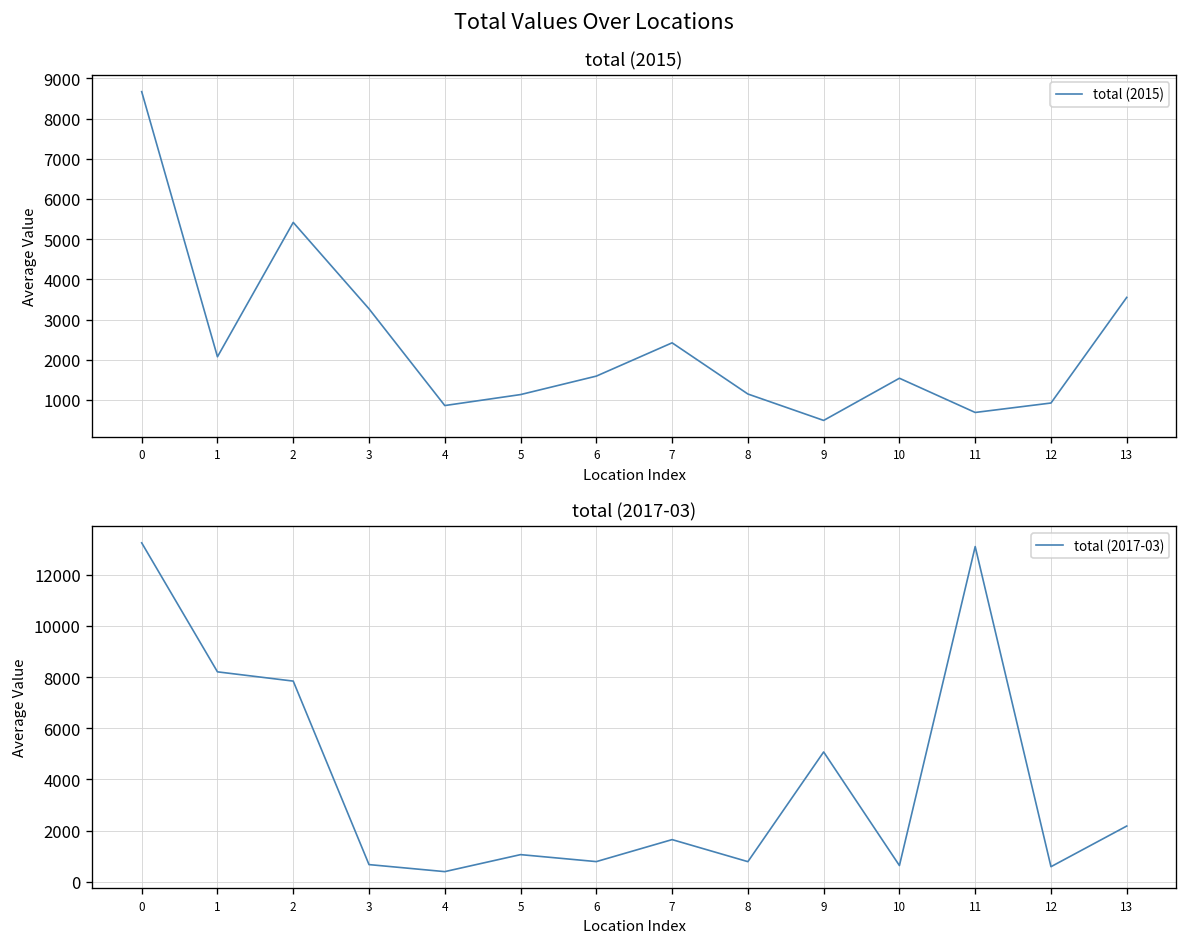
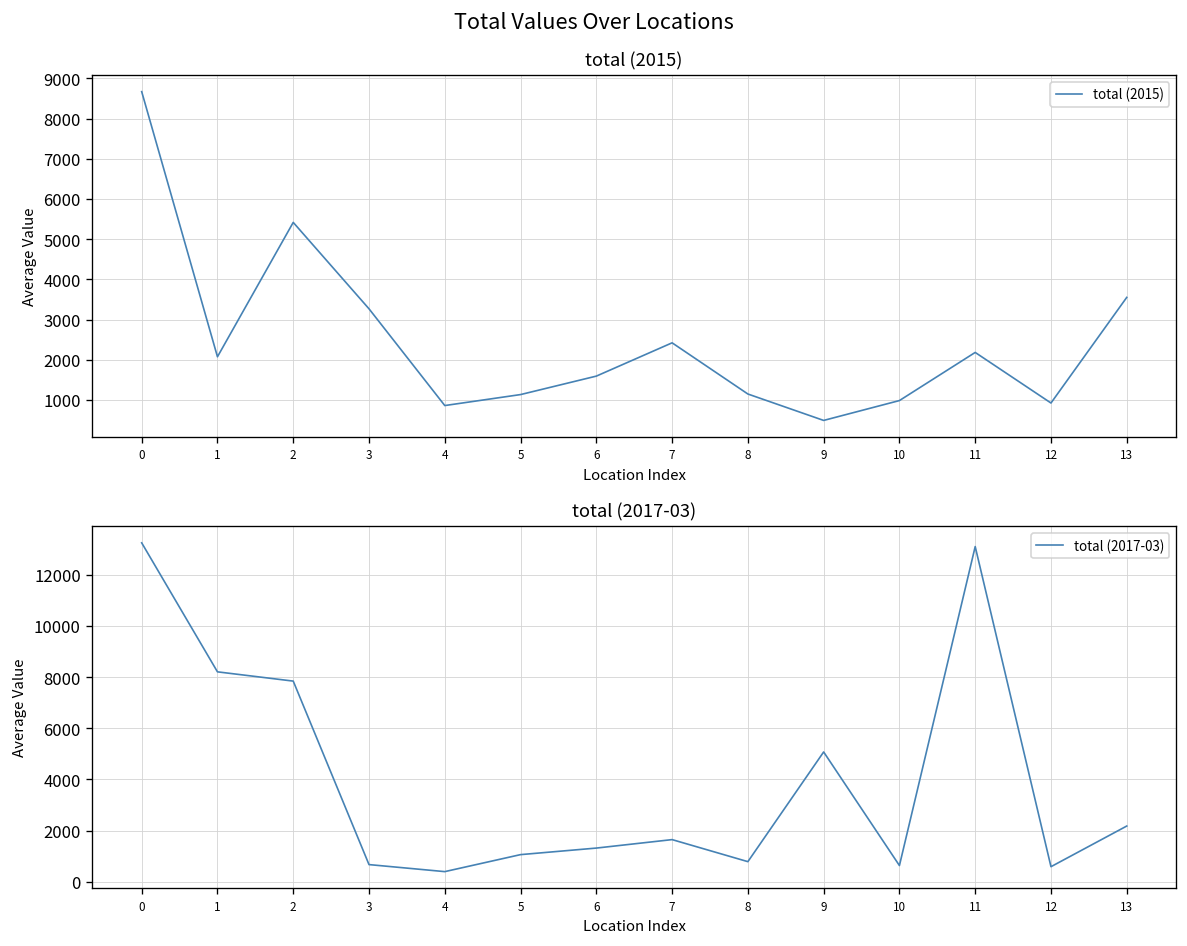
total (2015), 10: 1500 -> 1000
total (2015), 11: 700 -> 2200
total (2017-03), 6: 800 -> 1300
